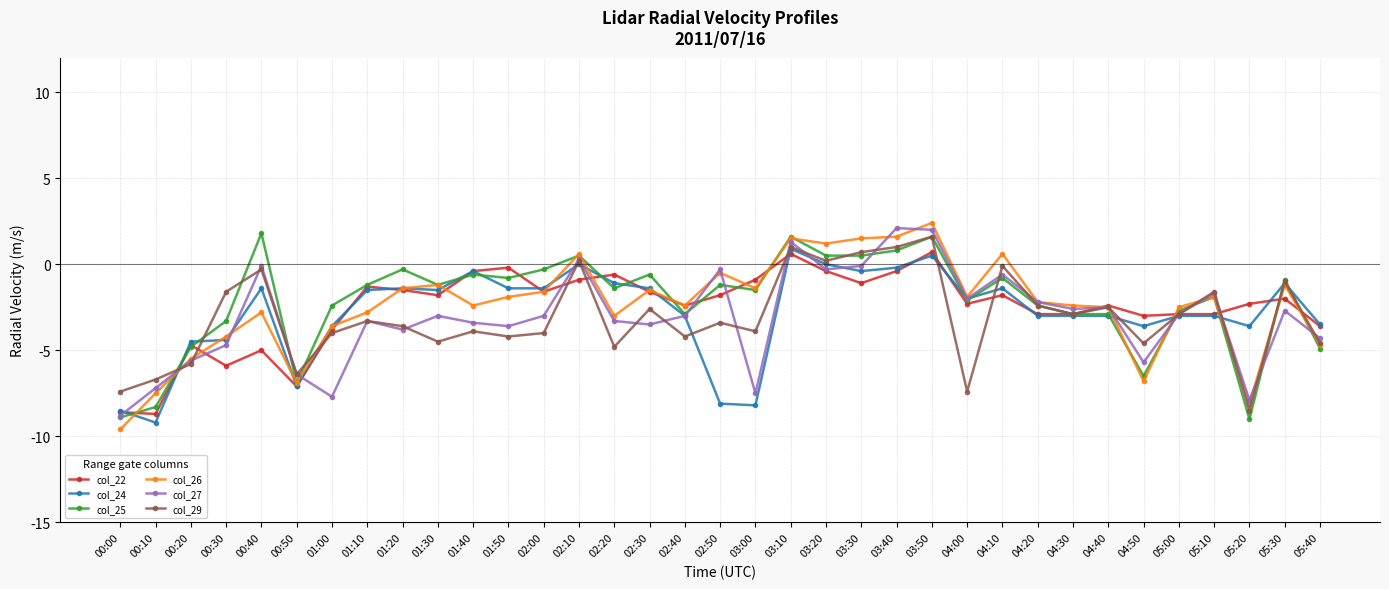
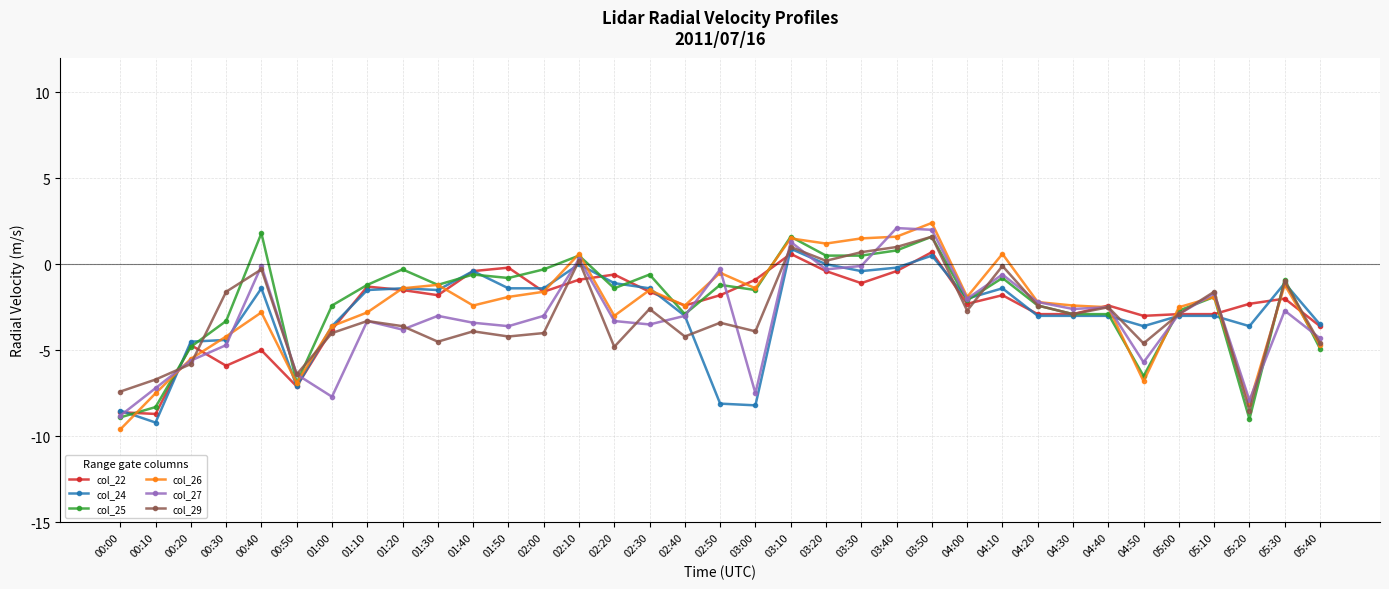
col_29, 04:00: -7.4 -> -2.7
